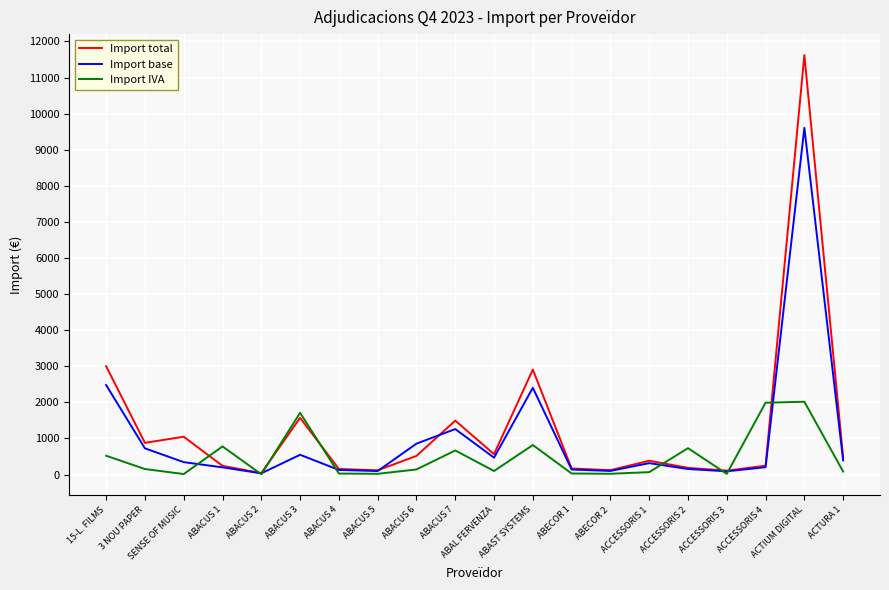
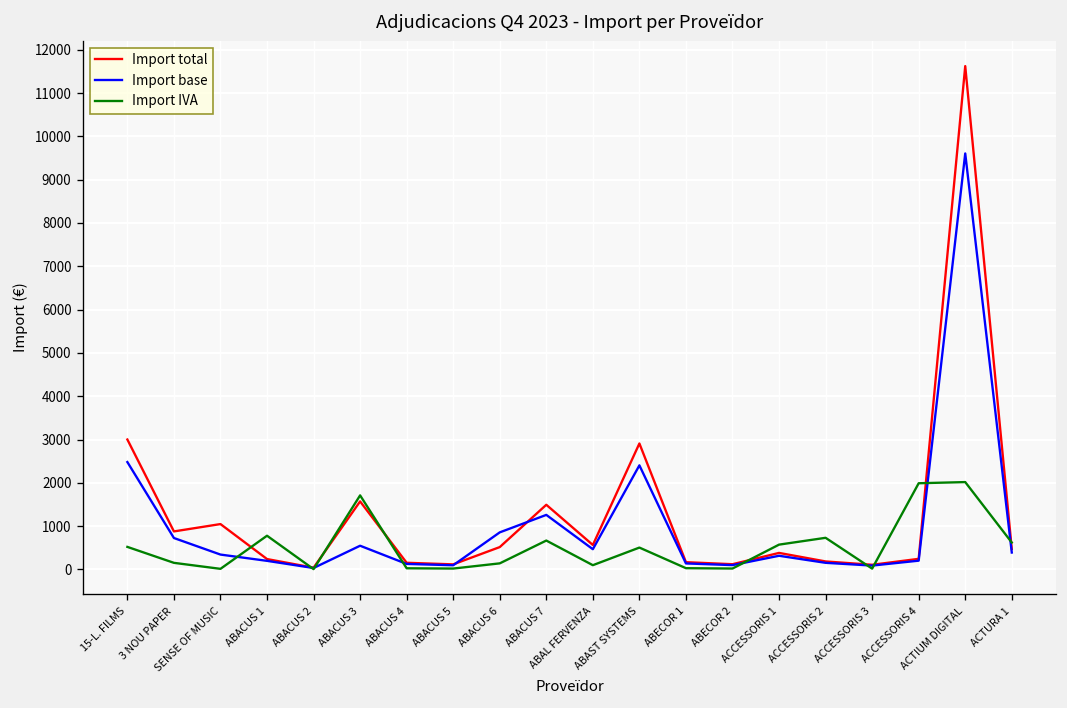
Import IVA, ABAST SYSTEMS: 800 -> 500
Import IVA, ACCESSORIS 1: 100 -> 600
Import IVA, ACTURA 1: 100 -> 600
